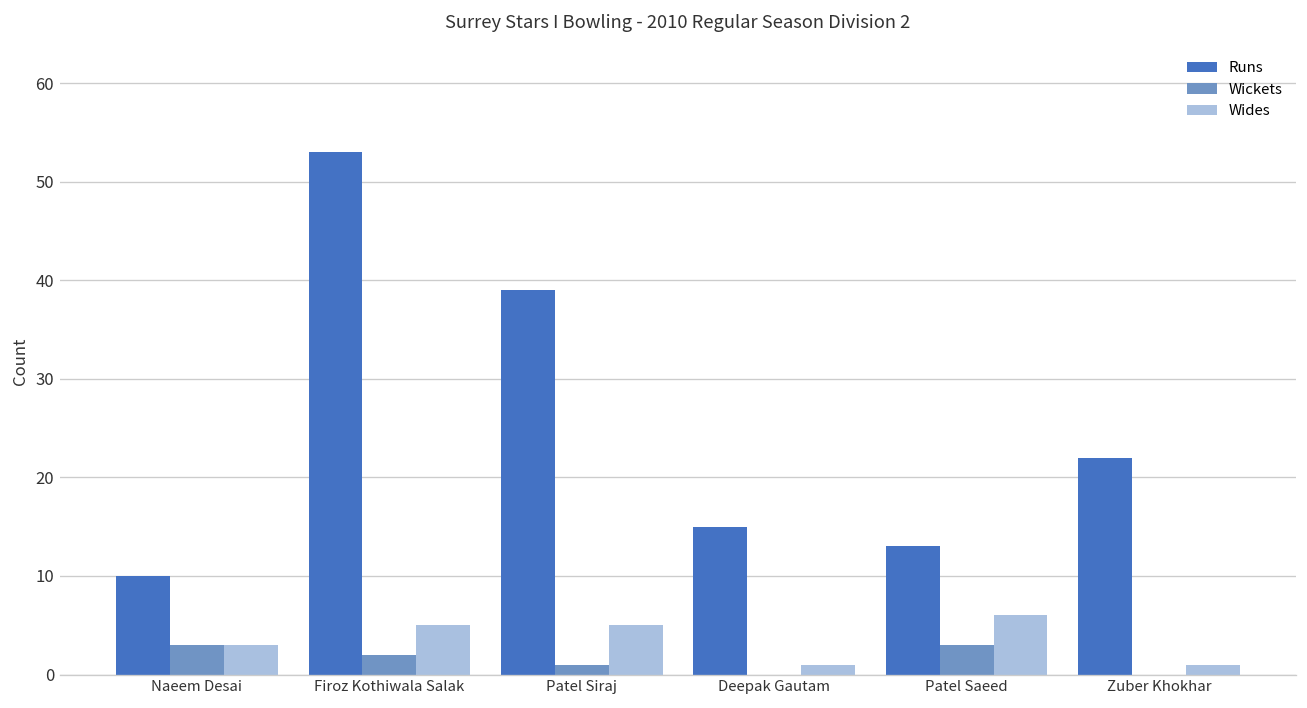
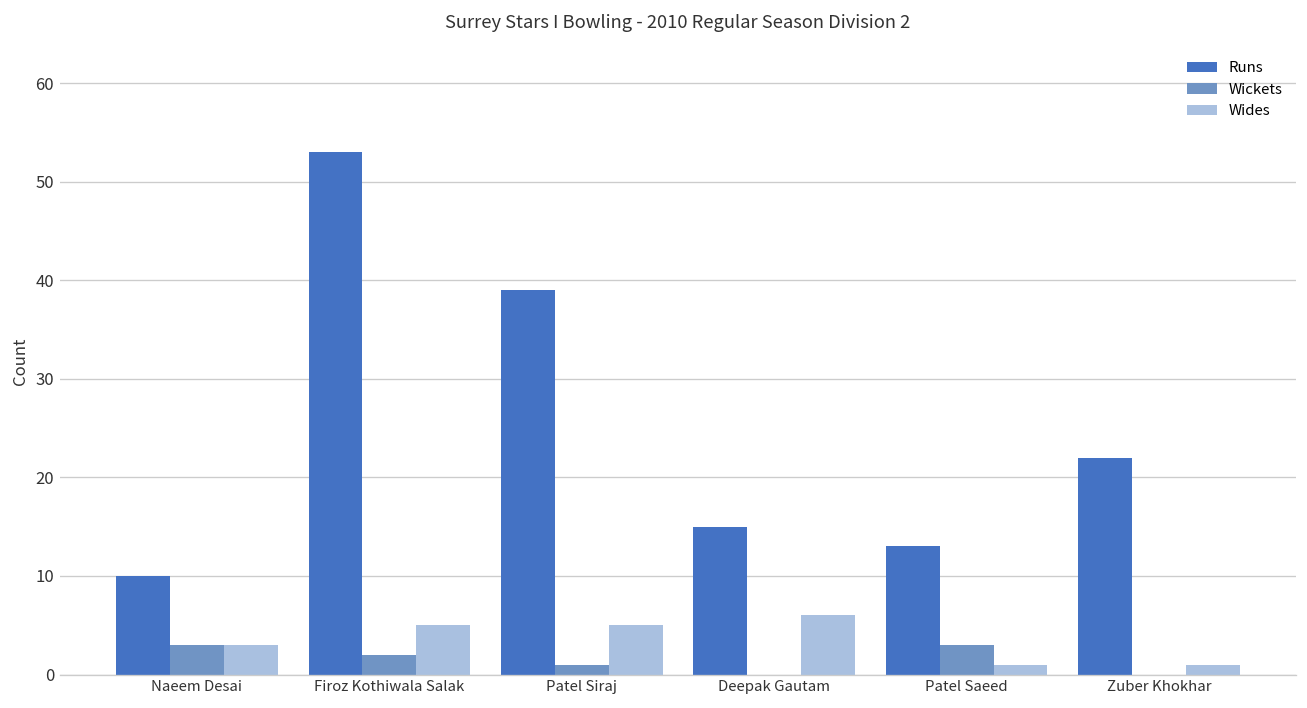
Wides, Deepak Gautam: 1 -> 6
Wides, Patel Saeed: 6 -> 1
